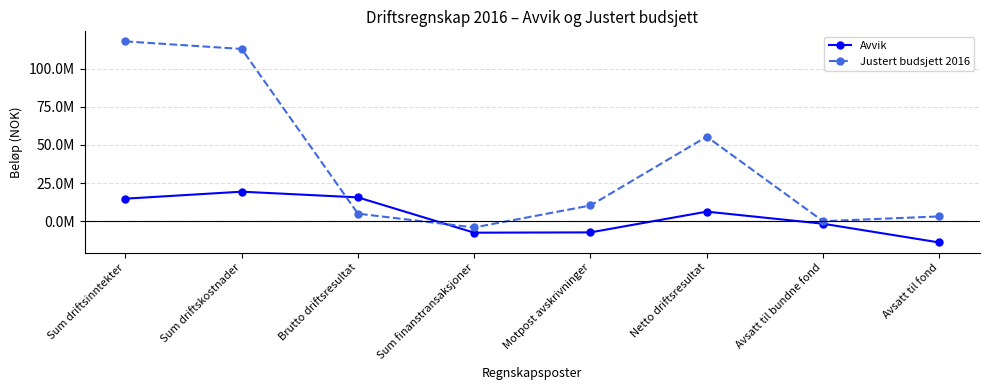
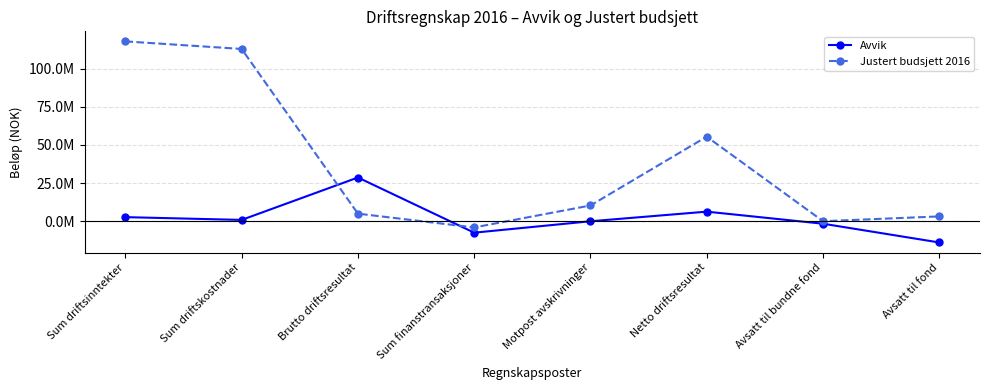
Avvik, Sum driftsinntekter: 15000000 -> 3000000
Avvik, Sum driftskostnader: 19000000 -> 1000000
Avvik, Brutto driftsresultat: 16000000 -> 29000000
Avvik, Motpost avskrivninger: -7000000 -> 0
